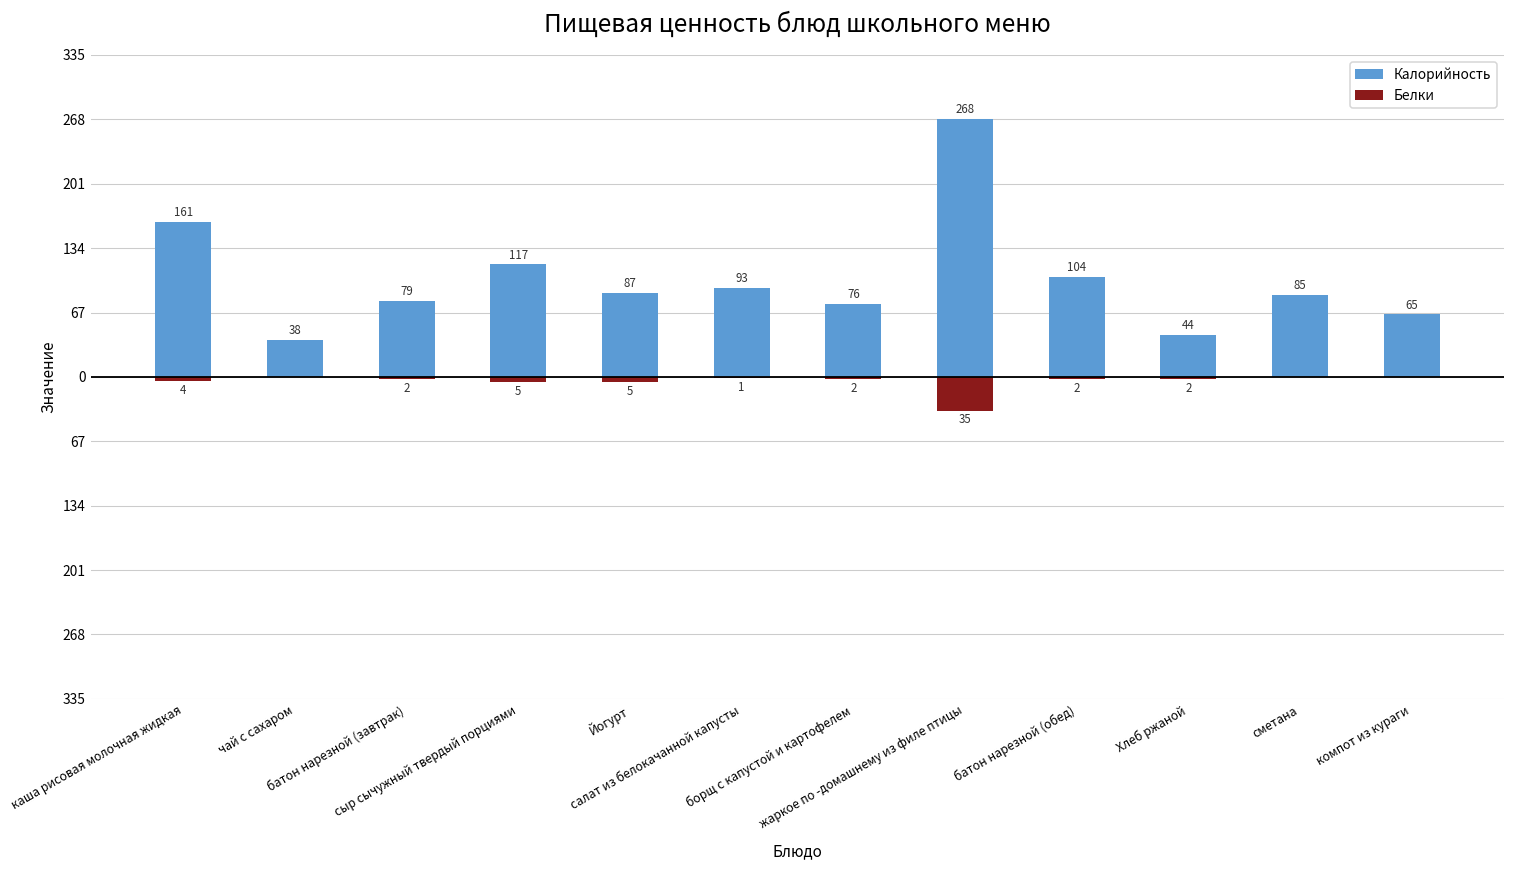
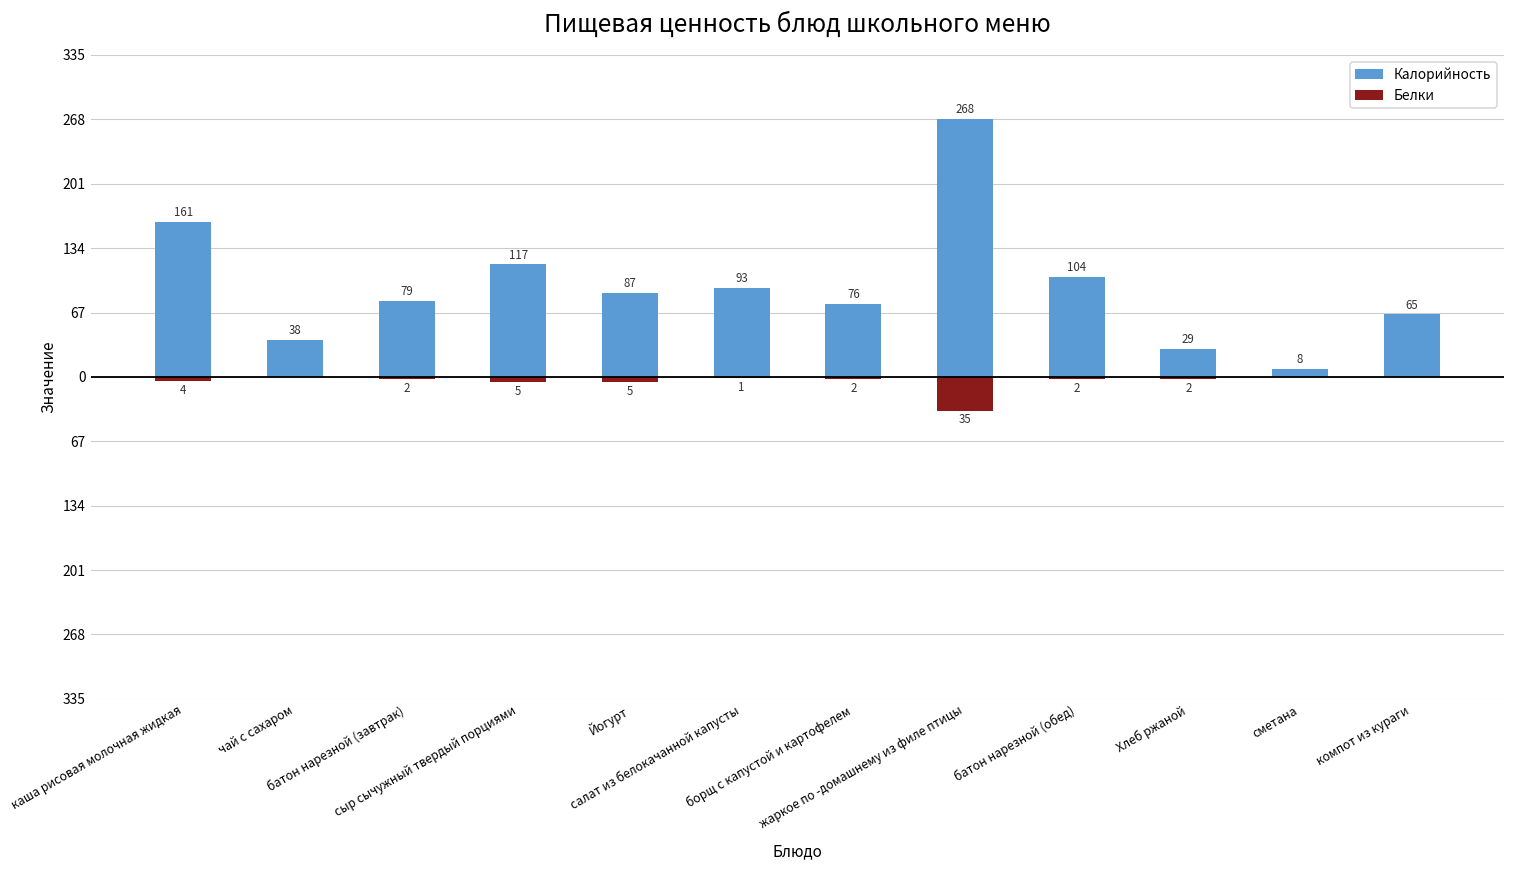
Калорийность, Хлеб ржаной: 44 -> 29
Калорийность, сметана: 85 -> 8
